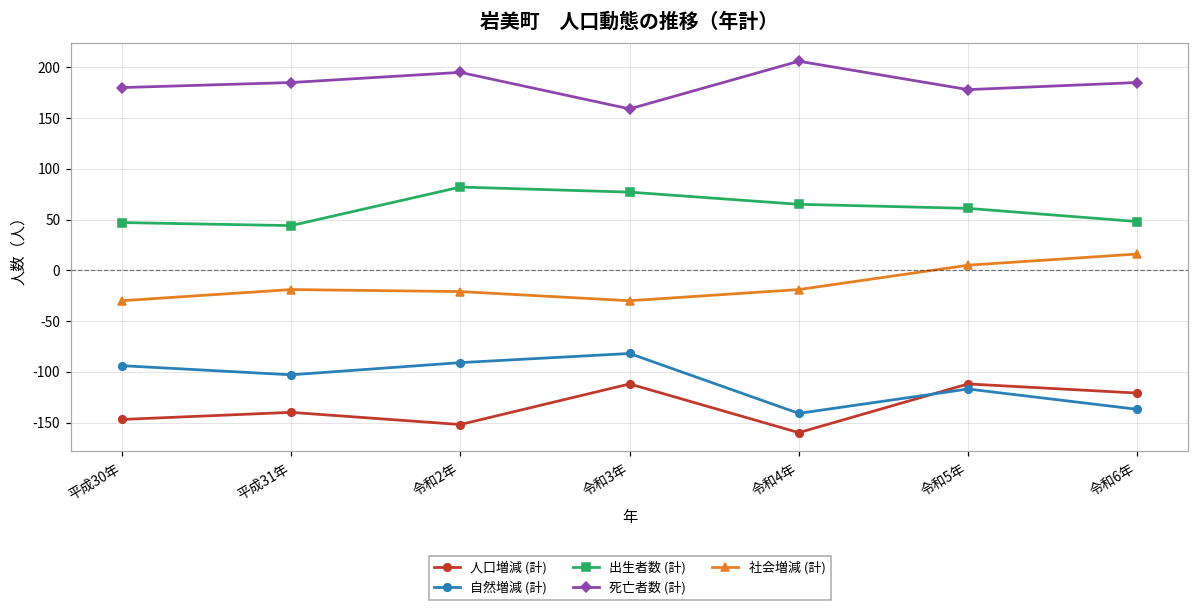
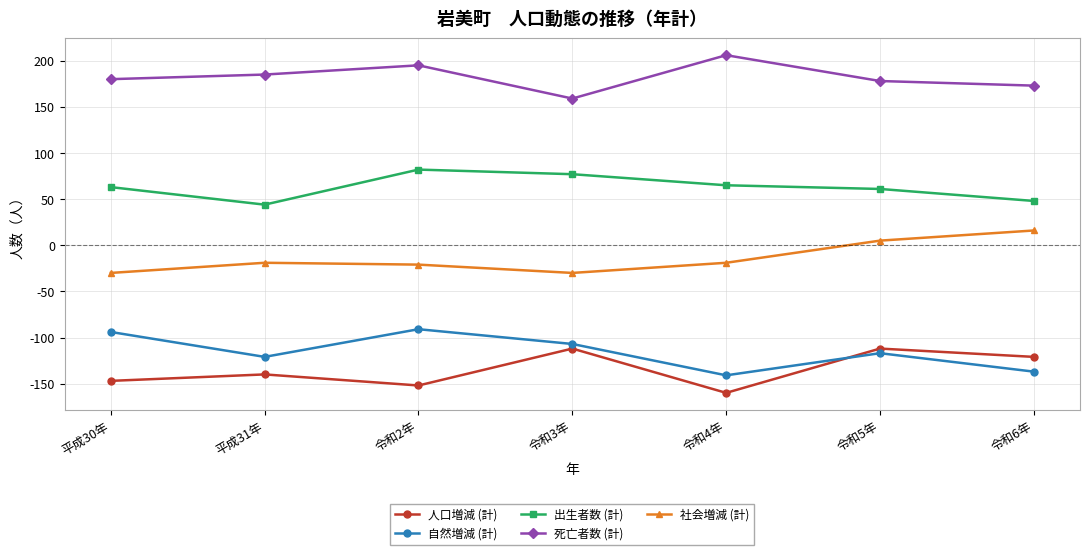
出生者数 (計), 平成30年: 50 -> 60
自然増減 (計), 平成31年: -100 -> -120
自然増減 (計), 令和3年: -80 -> -110
死亡者数 (計), 令和6年: 190 -> 170
